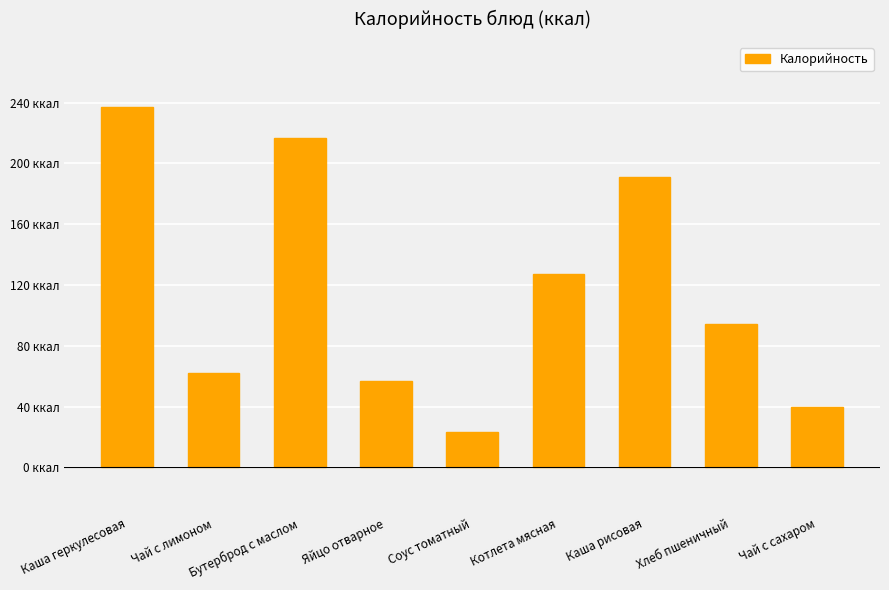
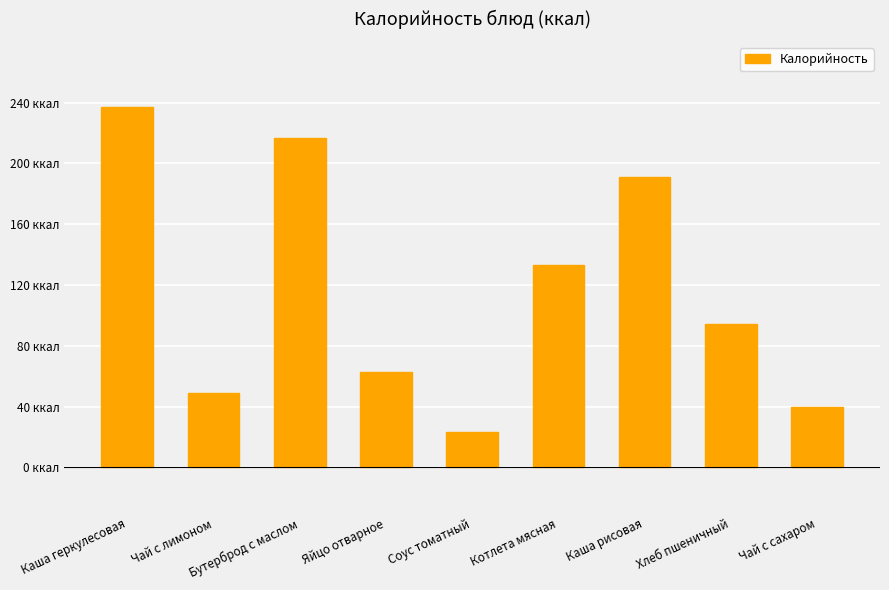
Чай с лимоном: 62 ккал -> 49 ккал
Яйцо отварное: 57 ккал -> 63 ккал
Котлета мясная: 127 ккал -> 133 ккал
